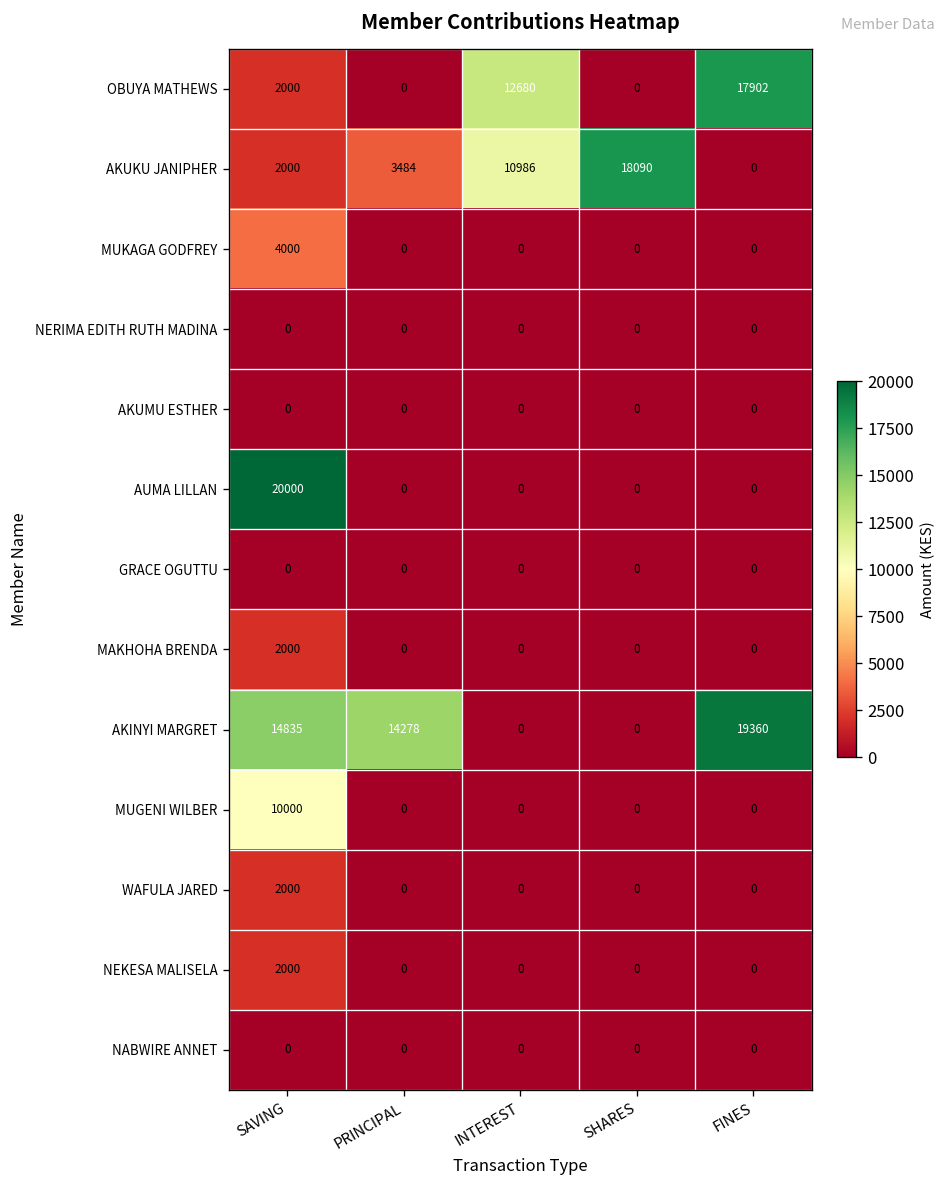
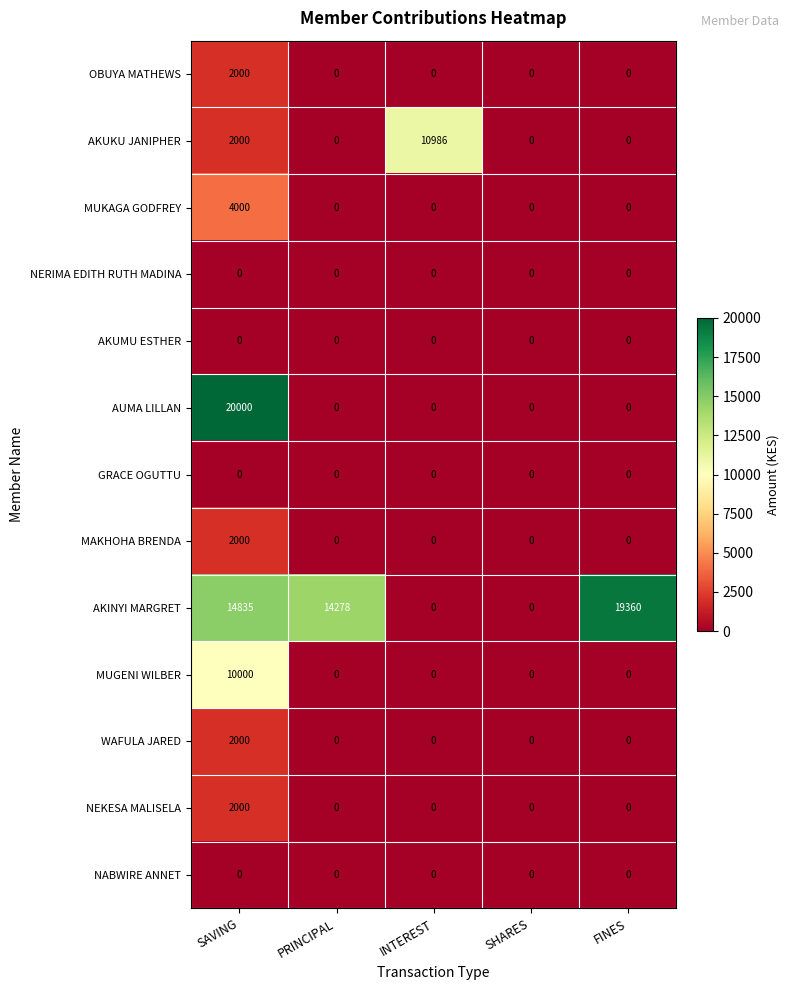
OBUYA MATHEWS, INTEREST: 12680 -> 0
OBUYA MATHEWS, FINES: 17902 -> 0
AKUKU JANIPHER, PRINCIPAL: 3484 -> 0
AKUKU JANIPHER, SHARES: 18090 -> 0
